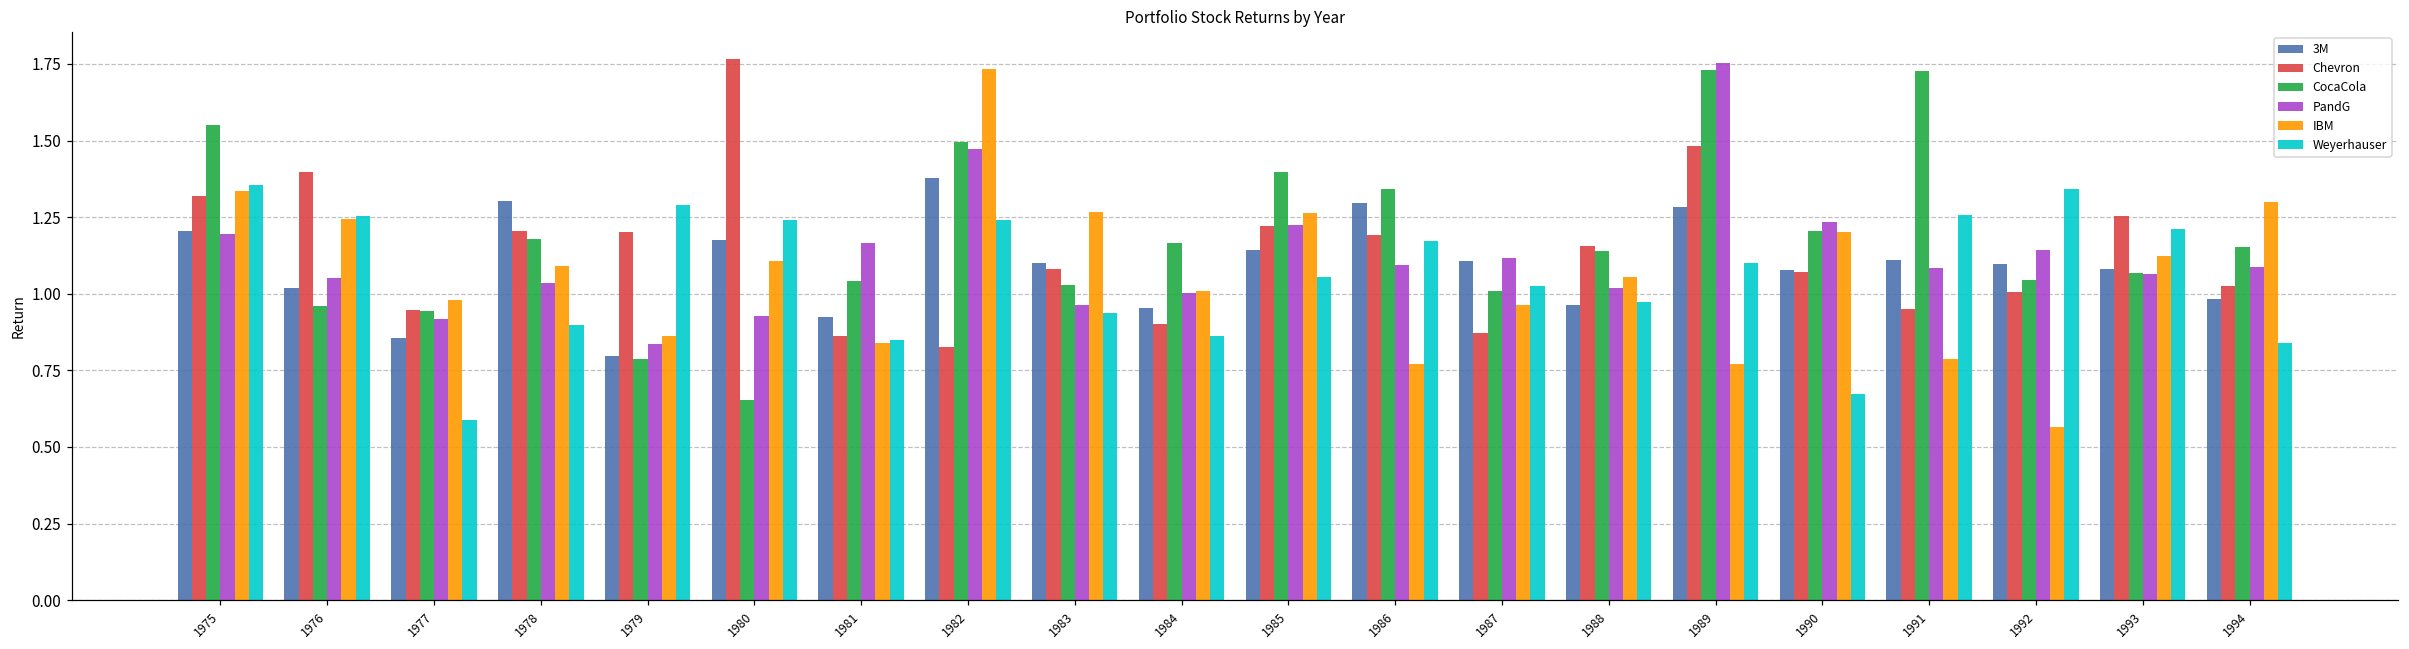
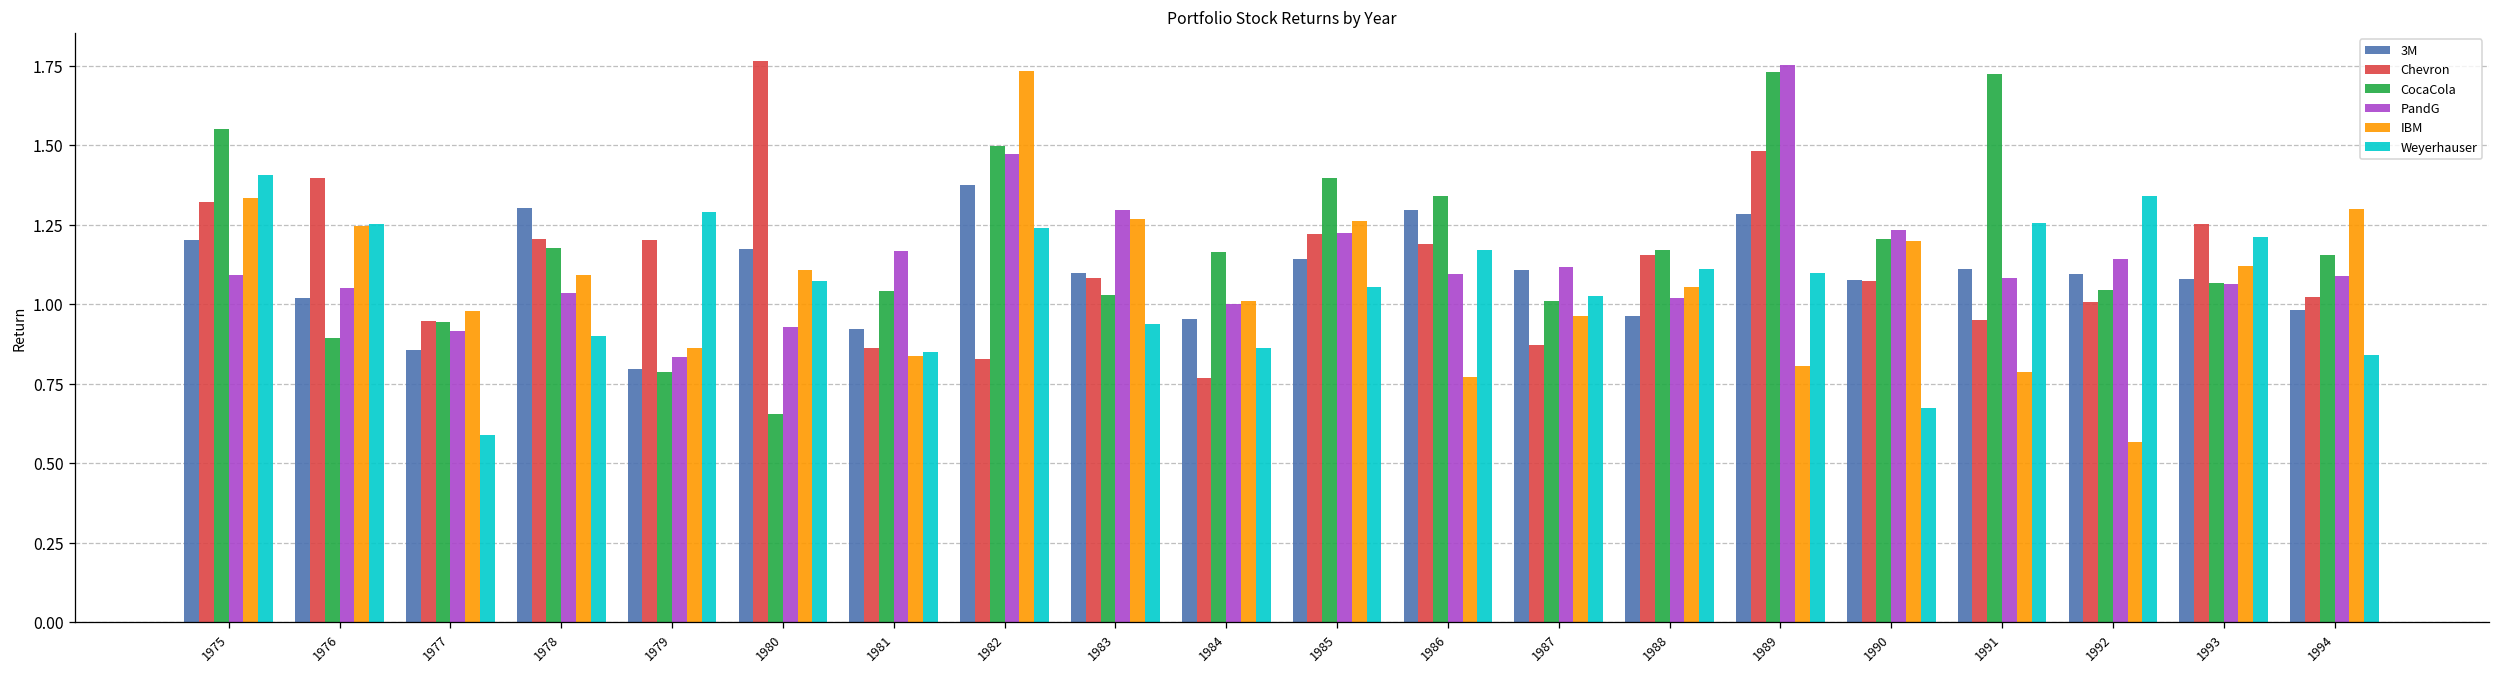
PandG, 1975: 1.20 -> 1.09
Weyerhauser, 1975: 1.36 -> 1.41
CocaCola, 1976: 0.96 -> 0.90
Weyerhauser, 1980: 1.24 -> 1.07
PandG, 1983: 0.96 -> 1.30
Chevron, 1984: 0.90 -> 0.77
CocaCola, 1988: 1.14 -> 1.17
Weyerhauser, 1988: 0.97 -> 1.11
IBM, 1989: 0.77 -> 0.81
